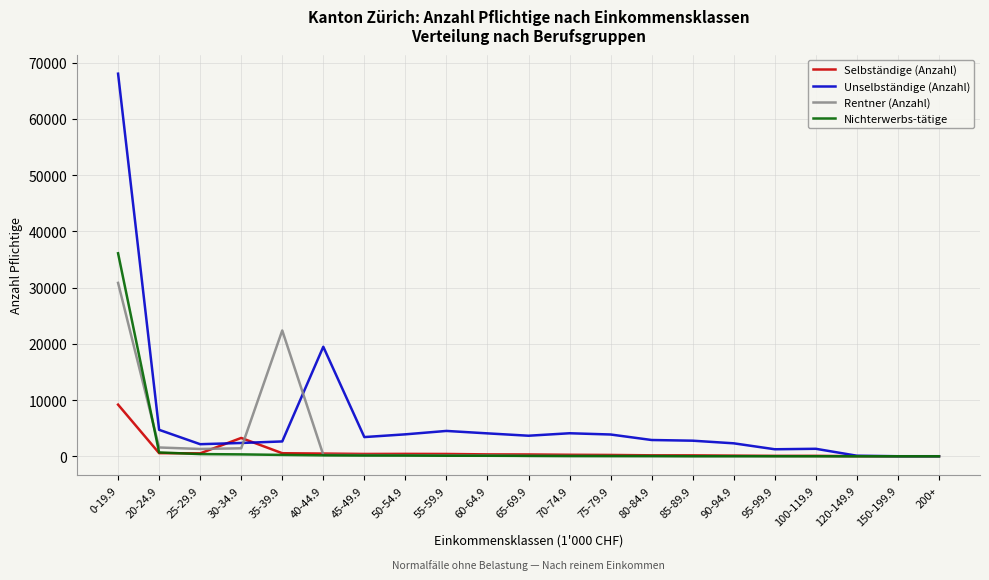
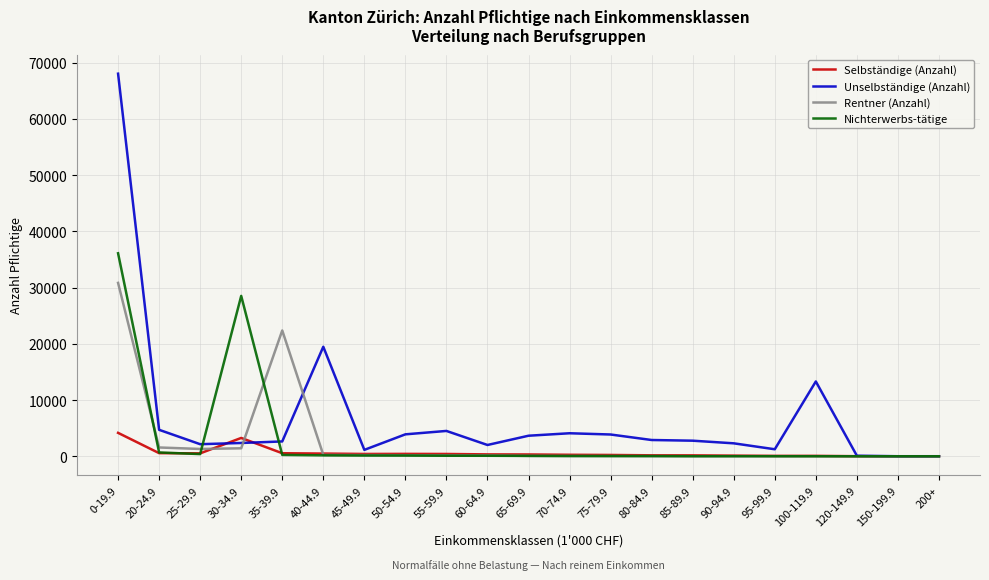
Selbständige (Anzahl), 0-19.9: 9000 -> 4000
Nichterwerbs-tätige, 30-34.9: 0 -> 29000
Unselbständige (Anzahl), 45-49.9: 3000 -> 1000
Unselbständige (Anzahl), 60-64.9: 4000 -> 2000
Unselbständige (Anzahl), 100-119.9: 1000 -> 13000
